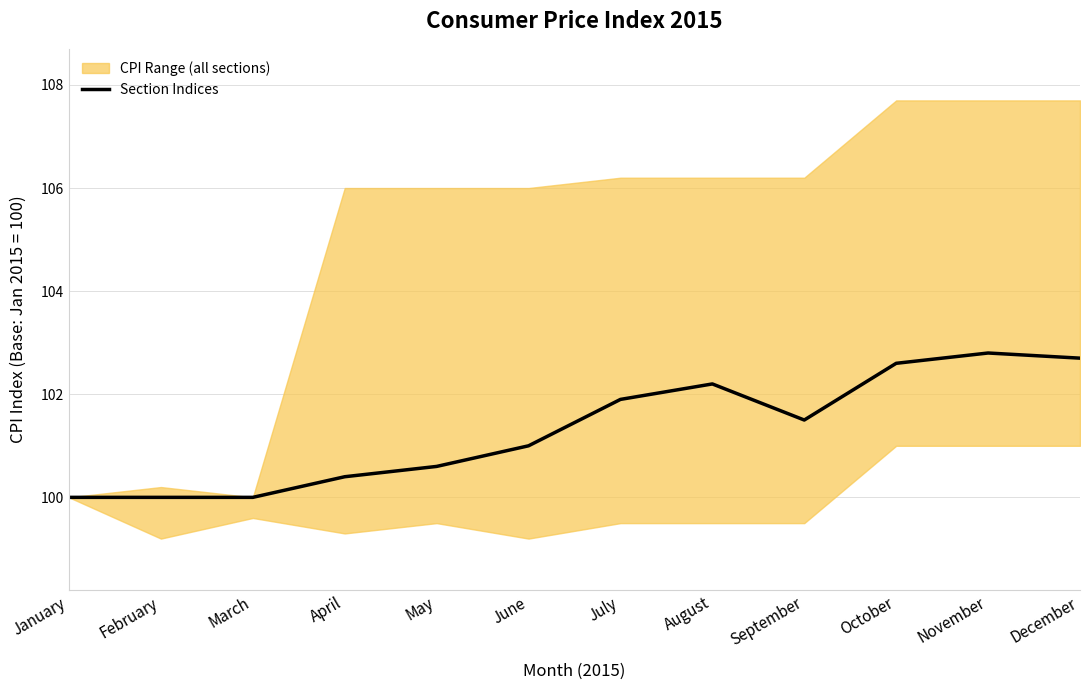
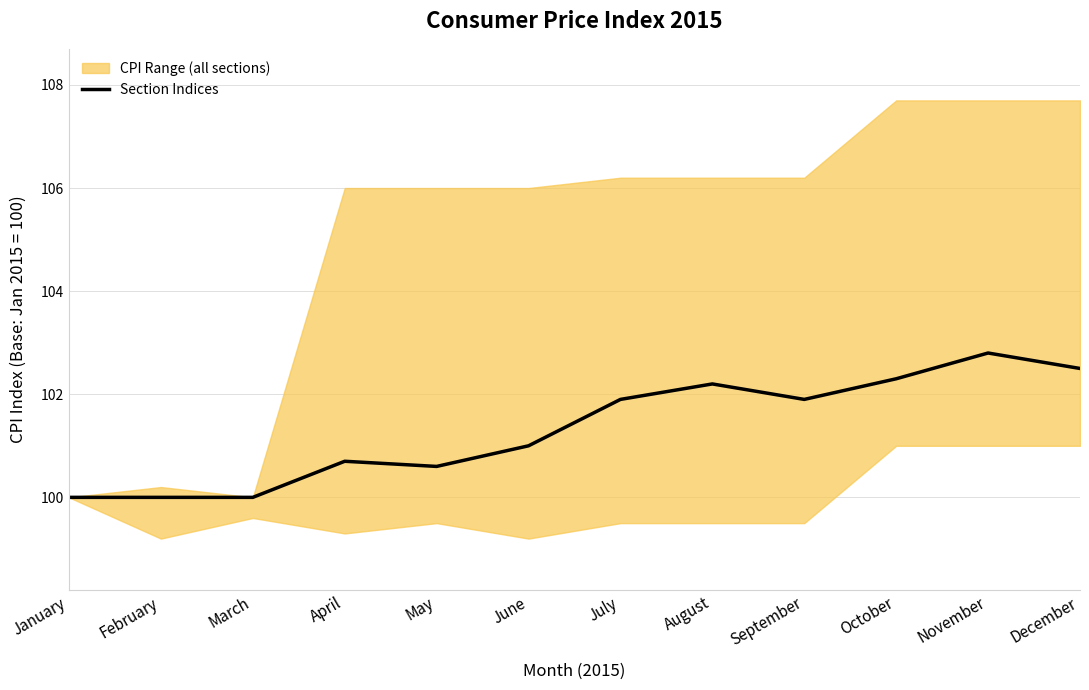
Section Indices, April: 100.4 -> 100.7
Section Indices, September: 101.5 -> 101.9
Section Indices, October: 102.6 -> 102.3
Section Indices, December: 102.7 -> 102.5
